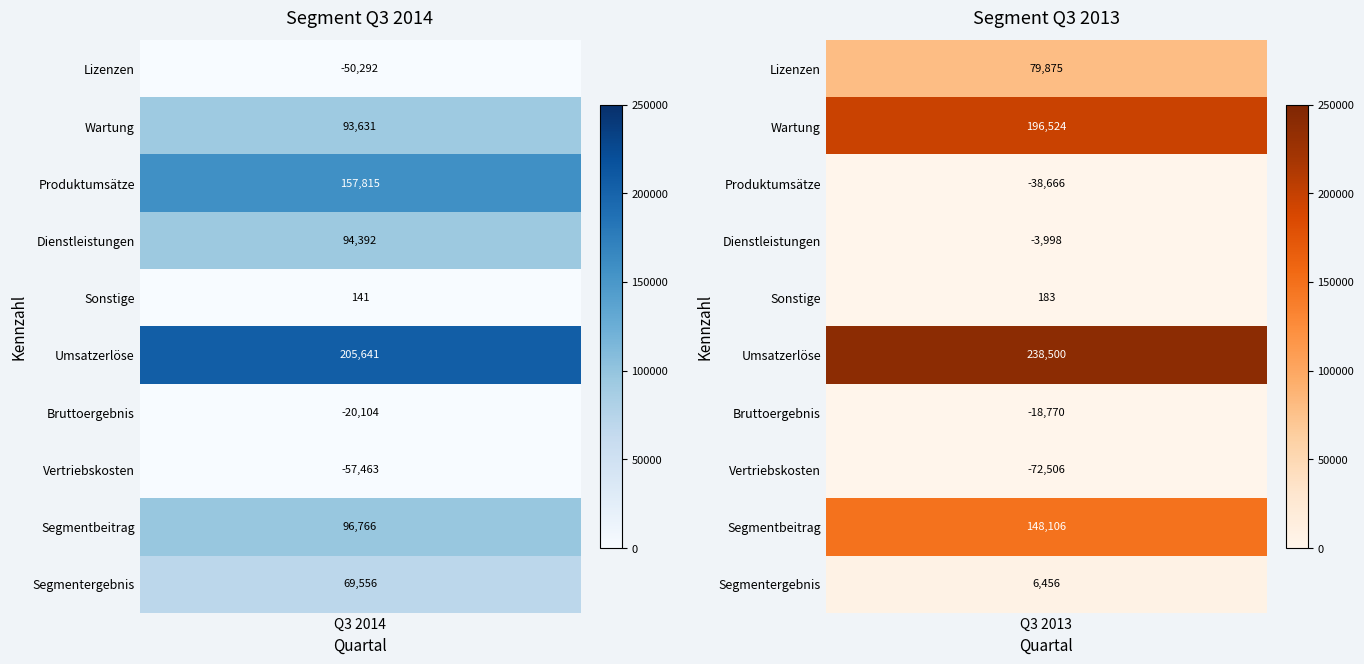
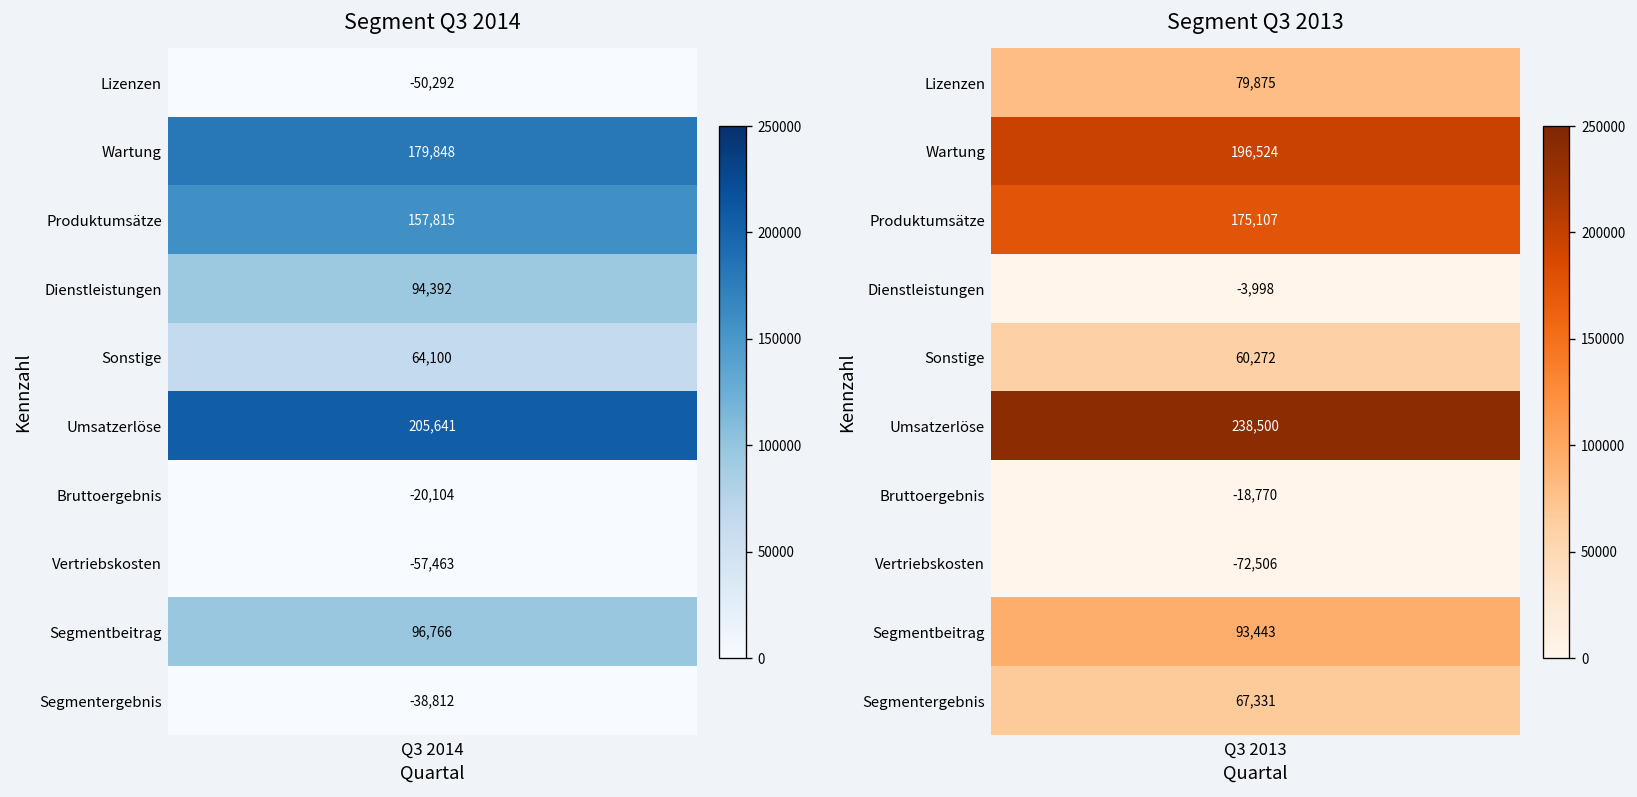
Segment Q3 2014, Wartung, Q3 2014: 93,631 -> 179,848
Segment Q3 2014, Sonstige, Q3 2014: 141 -> 64,100
Segment Q3 2014, Segmentergebnis, Q3 2014: 69,556 -> -38,812
Segment Q3 2013, Produktumsätze, Q3 2013: -38,666 -> 175,107
Segment Q3 2013, Sonstige, Q3 2013: 183 -> 60,272
Segment Q3 2013, Segmentbeitrag, Q3 2013: 148,106 -> 93,443
Segment Q3 2013, Segmentergebnis, Q3 2013: 6,456 -> 67,331
